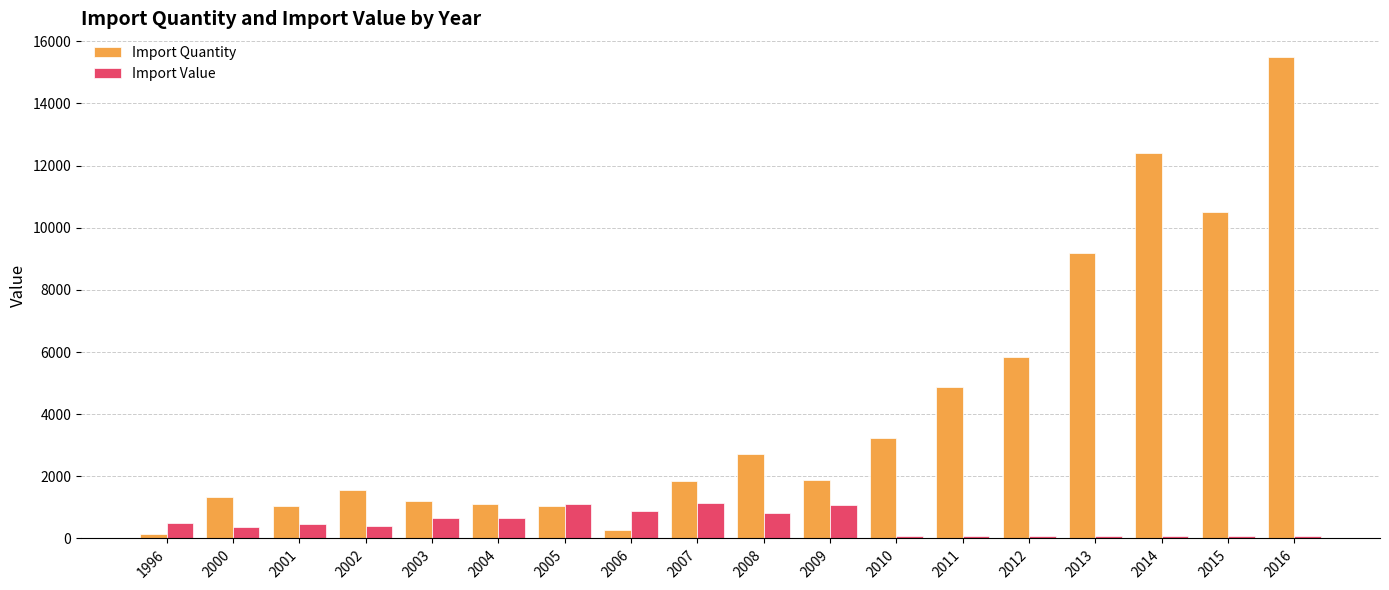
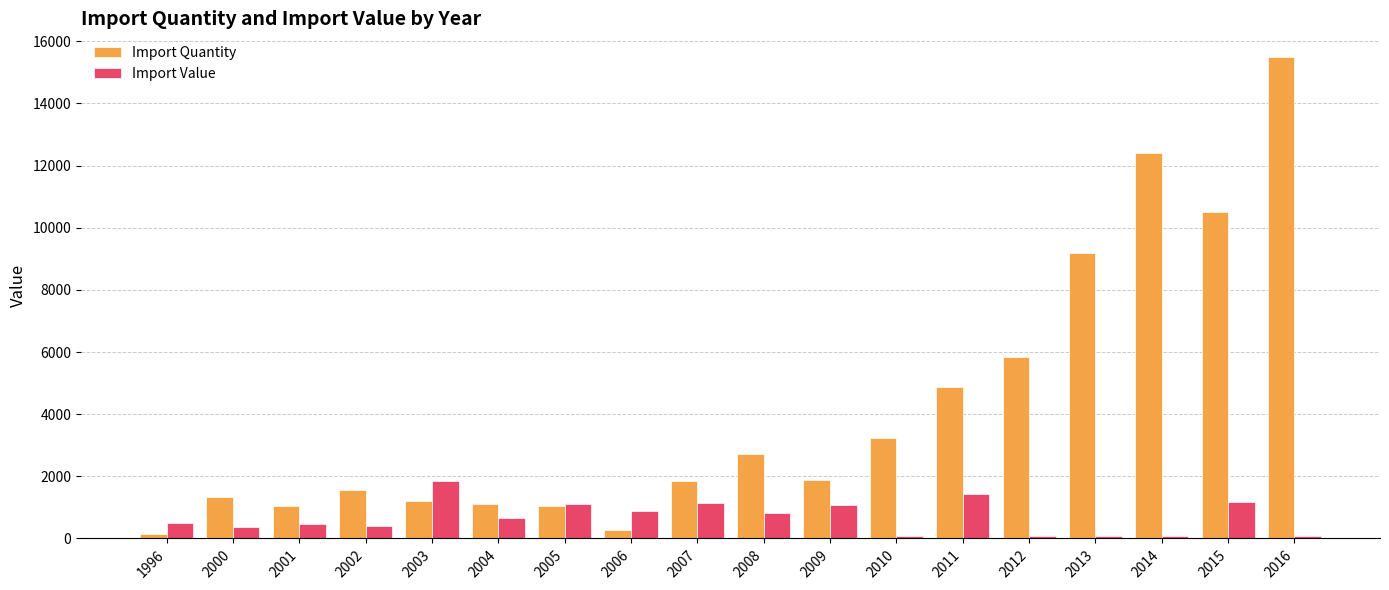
Import Value, 2003: 700 -> 1800
Import Value, 2011: 100 -> 1400
Import Value, 2015: 100 -> 1200
